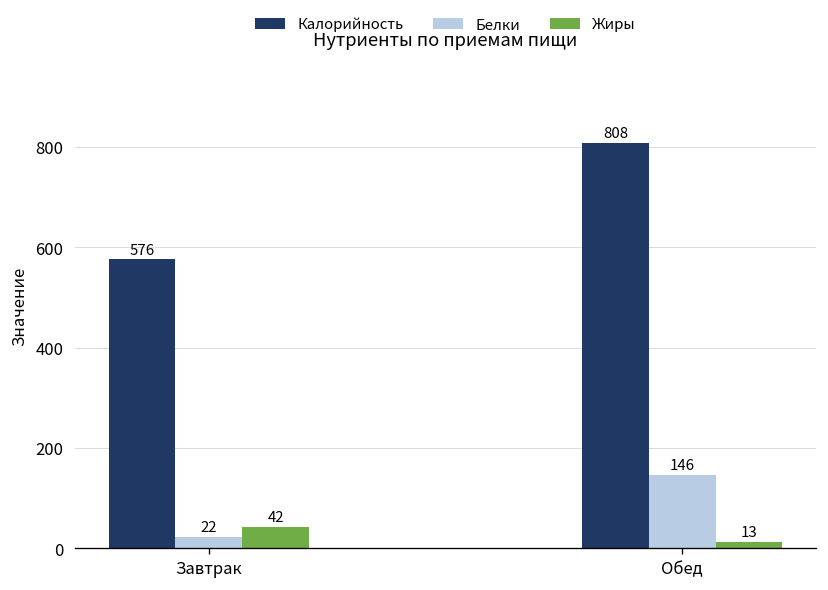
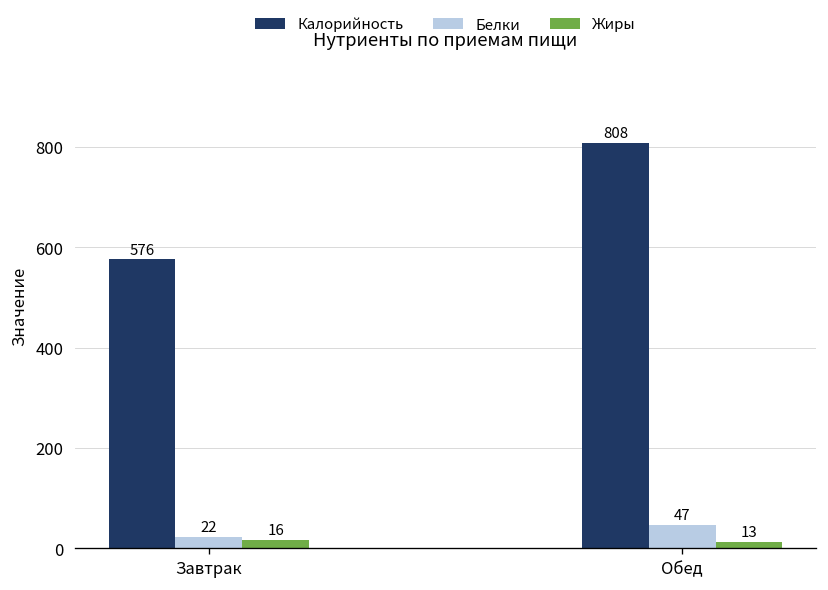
Жиры, Завтрак: 42 -> 16
Белки, Обед: 146 -> 47
